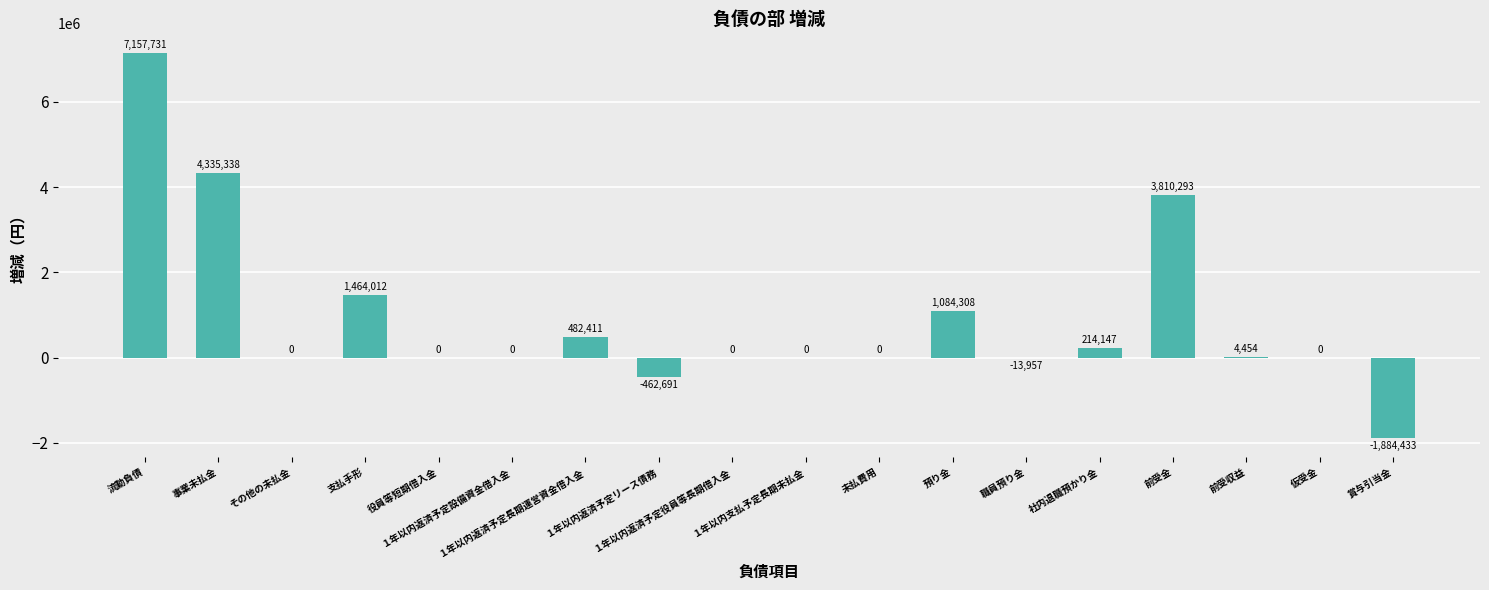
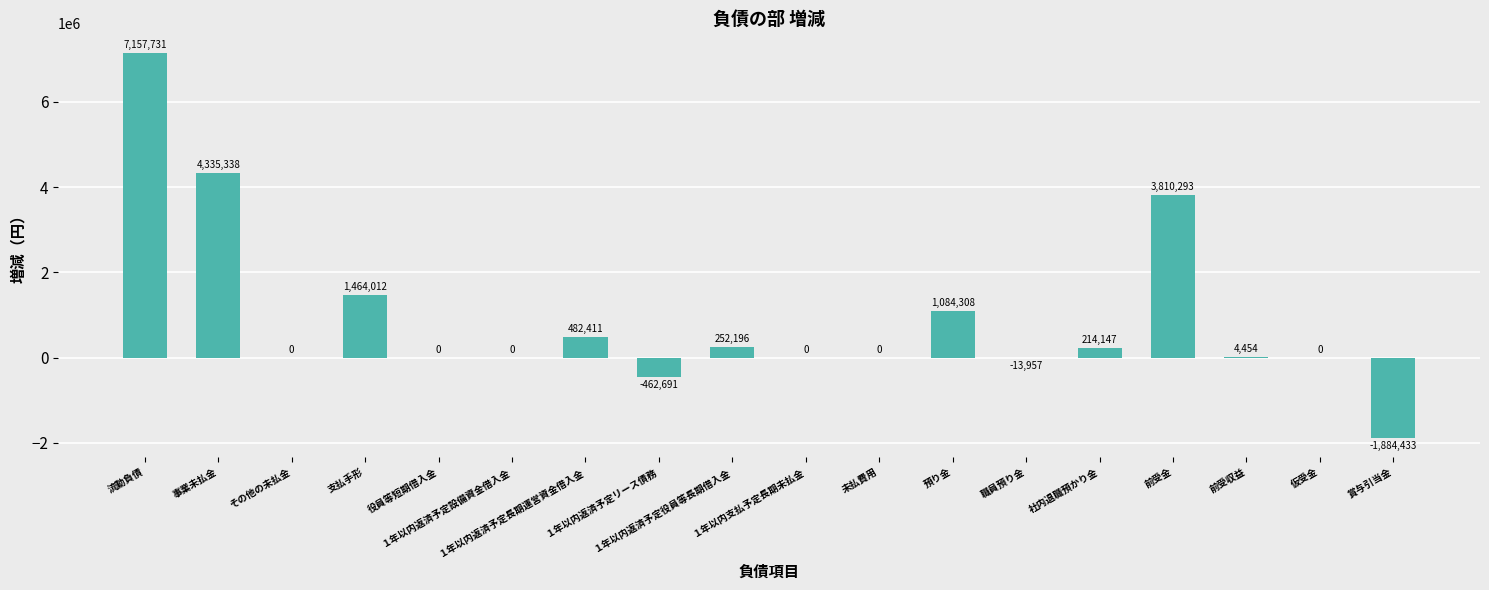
１年以内返済予定役員等長期借入金: 0 -> 252,196
